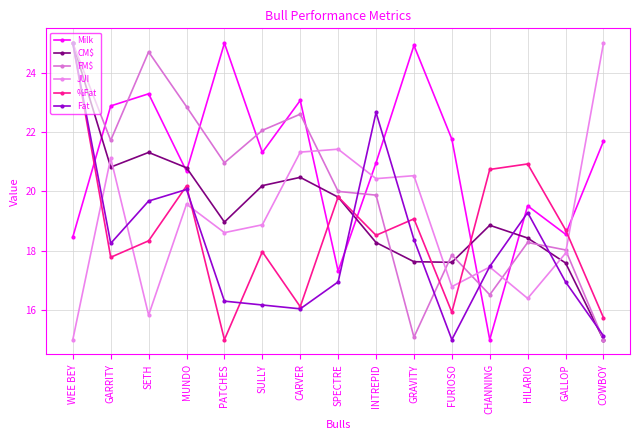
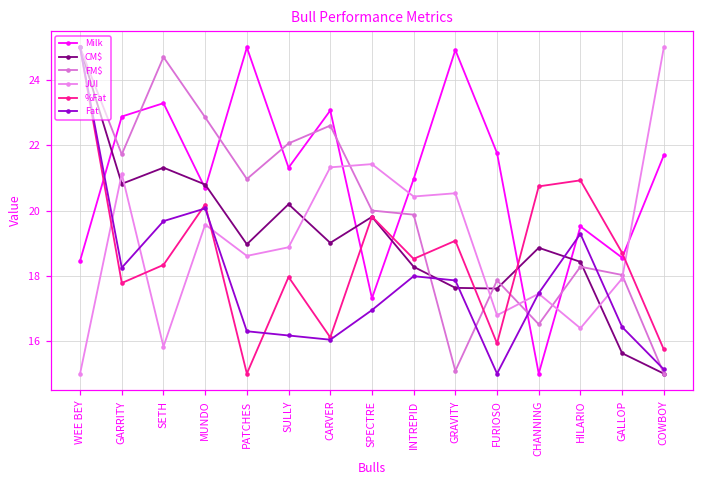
CM$, CARVER: 20.5 -> 19.0
Fat, INTREPID: 22.7 -> 18.0
Fat, GRAVITY: 18.4 -> 17.9
CM$, GALLOP: 17.6 -> 15.6
Fat, GALLOP: 16.9 -> 16.4
